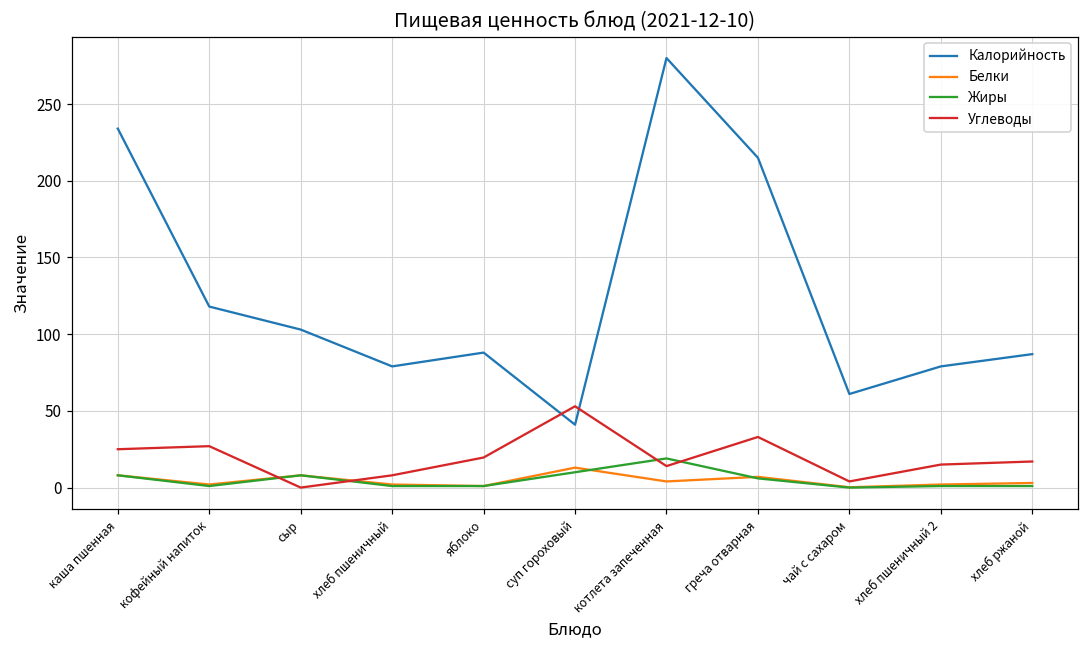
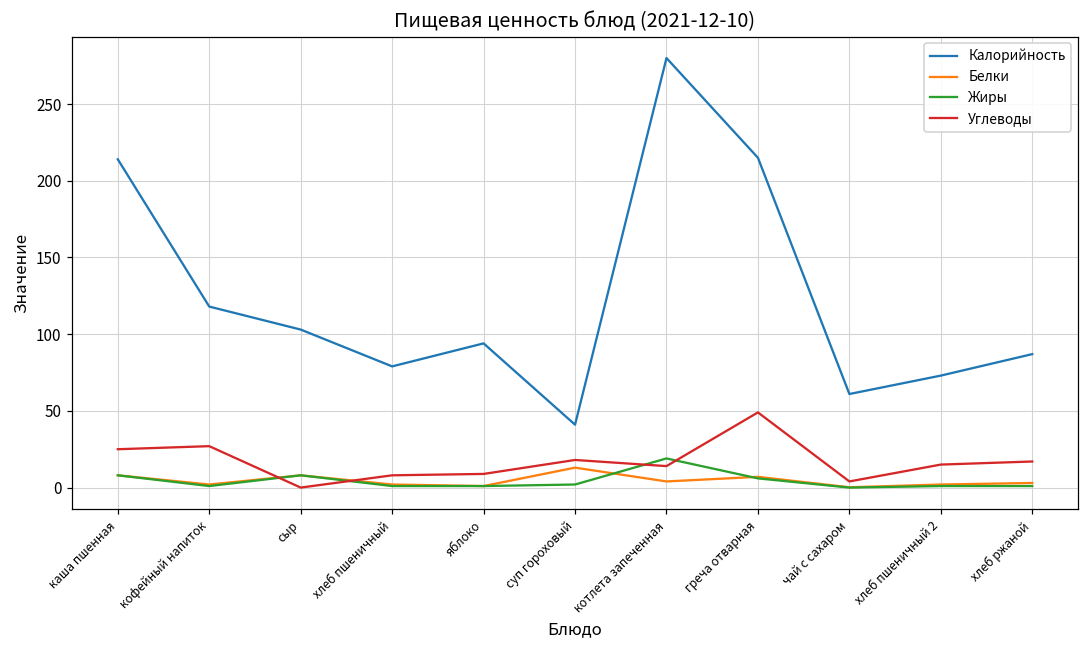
Калорийность, каша пшенная: 234 -> 214
Калорийность, яблоко: 88 -> 94
Углеводы, яблоко: 20 -> 9
Жиры, суп гороховый: 10 -> 2
Углеводы, суп гороховый: 53 -> 18
Углеводы, греча отварная: 33 -> 49
Калорийность, хлеб пшеничный 2: 79 -> 73
